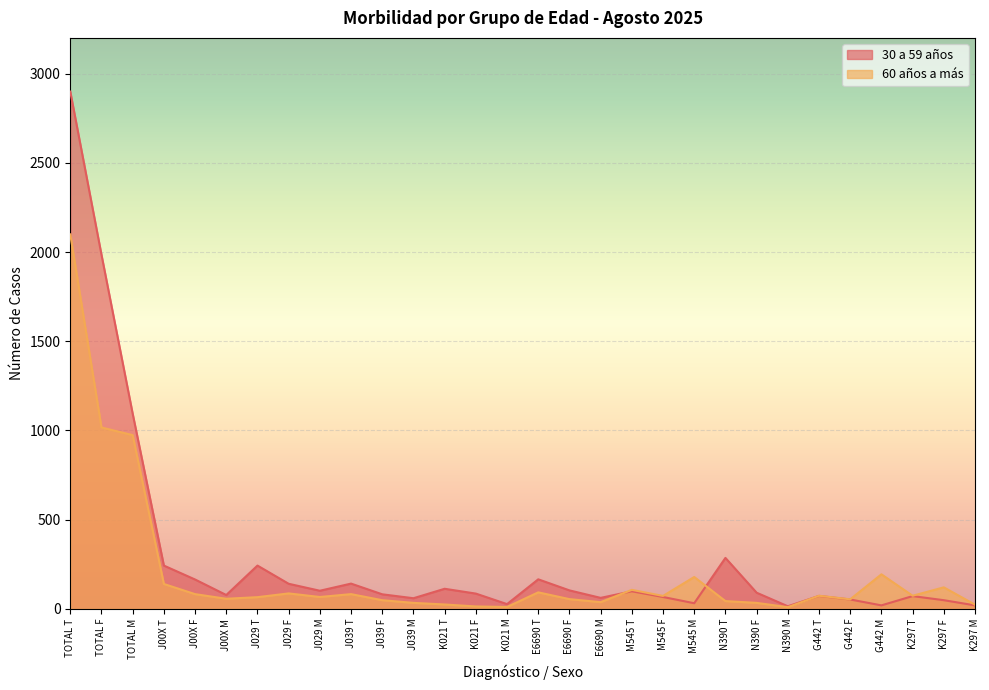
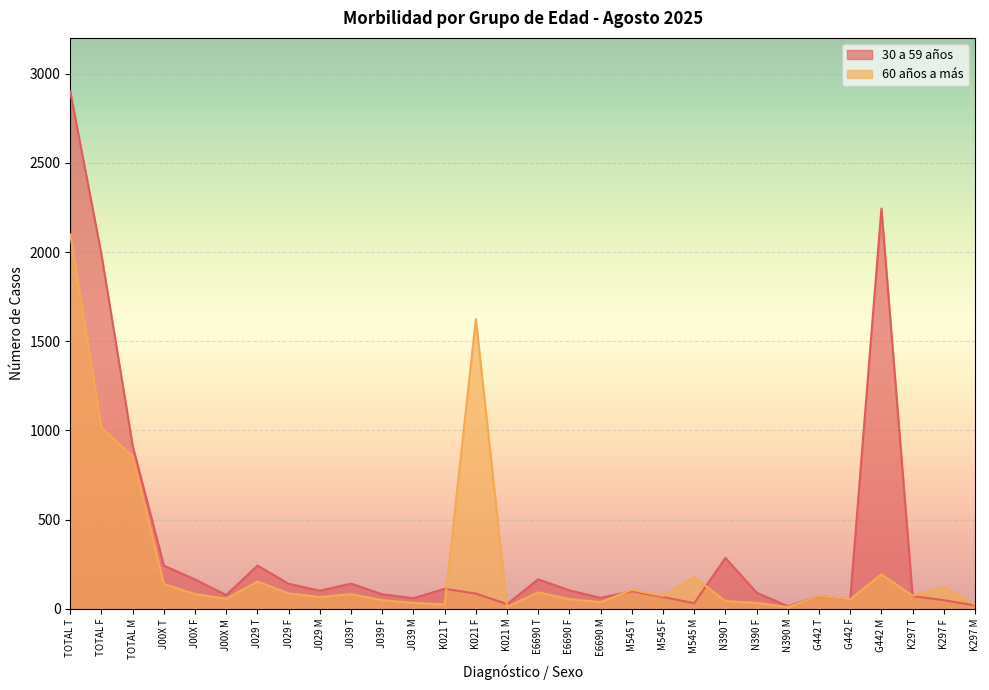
30 a 59 años, TOTAL M: 1090 -> 910
60 años a más, TOTAL M: 970 -> 850
60 años a más, J029 T: 70 -> 150
60 años a más, K021 F: 10 -> 1620
30 a 59 años, G442 M: 20 -> 2240
